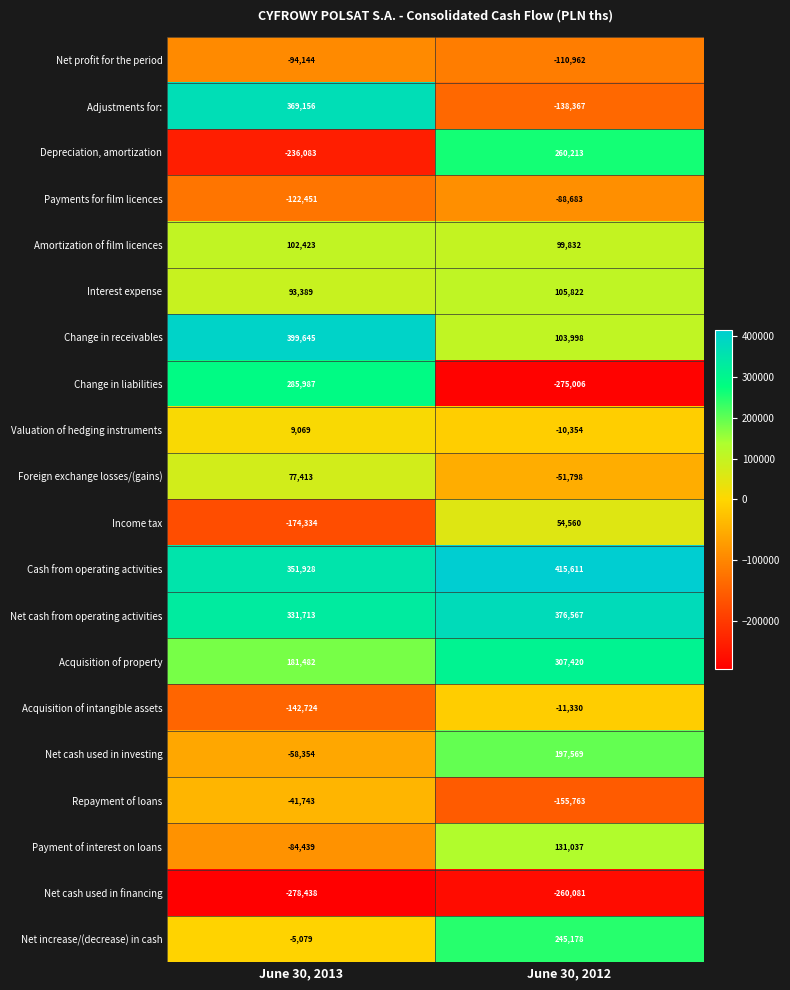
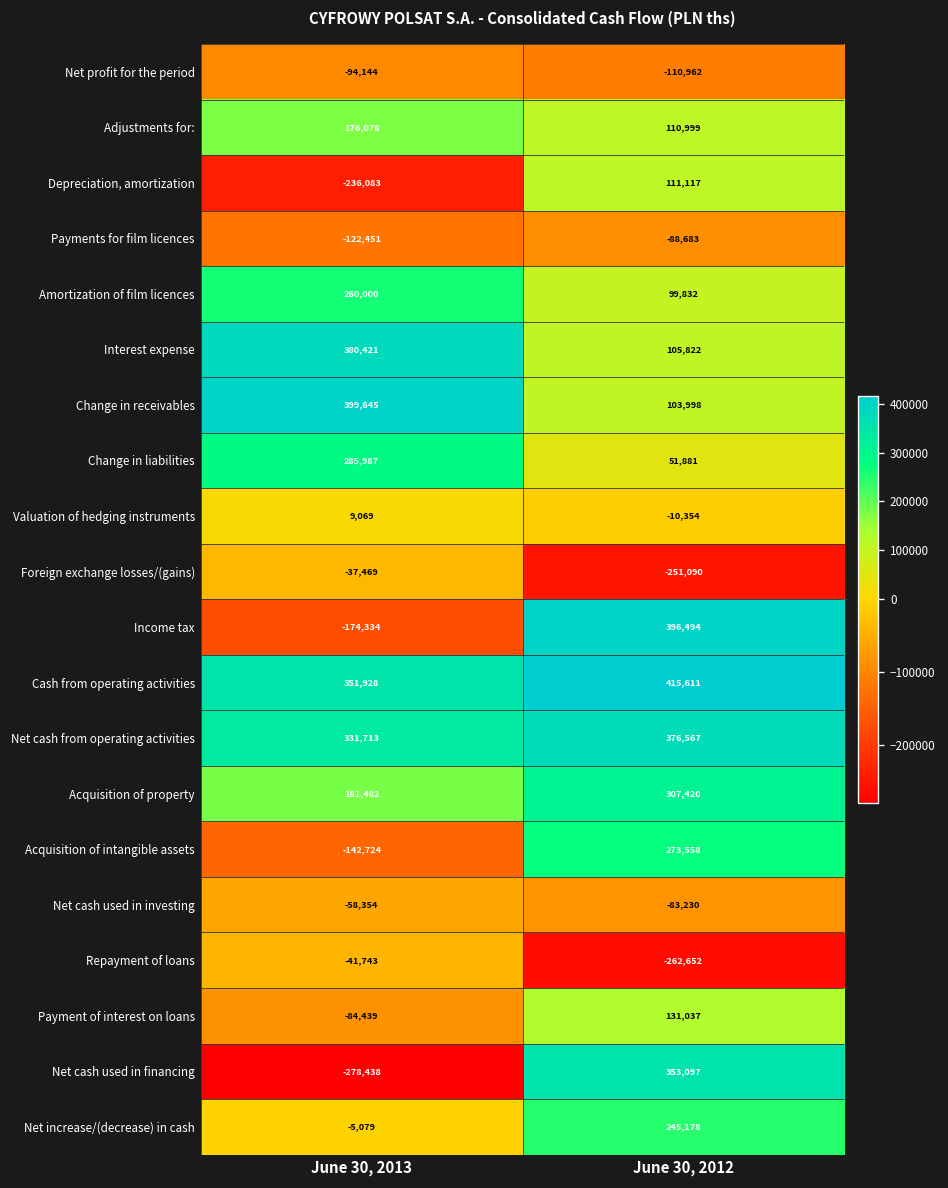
Adjustments for:, June 30, 2013: 369,156 -> 176,078
Adjustments for:, June 30, 2012: -138,367 -> 110,999
Depreciation, amortization, June 30, 2012: 260,213 -> 111,117
Amortization of film licences, June 30, 2013: 102,423 -> 260,000
Interest expense, June 30, 2013: 93,389 -> 380,421
Change in liabilities, June 30, 2012: -275,006 -> 51,881
Foreign exchange losses/(gains), June 30, 2013: 77,413 -> -37,469
Foreign exchange losses/(gains), June 30, 2012: -51,798 -> -251,090
Income tax, June 30, 2012: 54,560 -> 396,494
Acquisition of intangible assets, June 30, 2012: -11,330 -> 273,558
Net cash used in investing, June 30, 2012: 197,569 -> -83,230
Repayment of loans, June 30, 2012: -155,763 -> -262,652
Net cash used in financing, June 30, 2012: -260,081 -> 353,097
